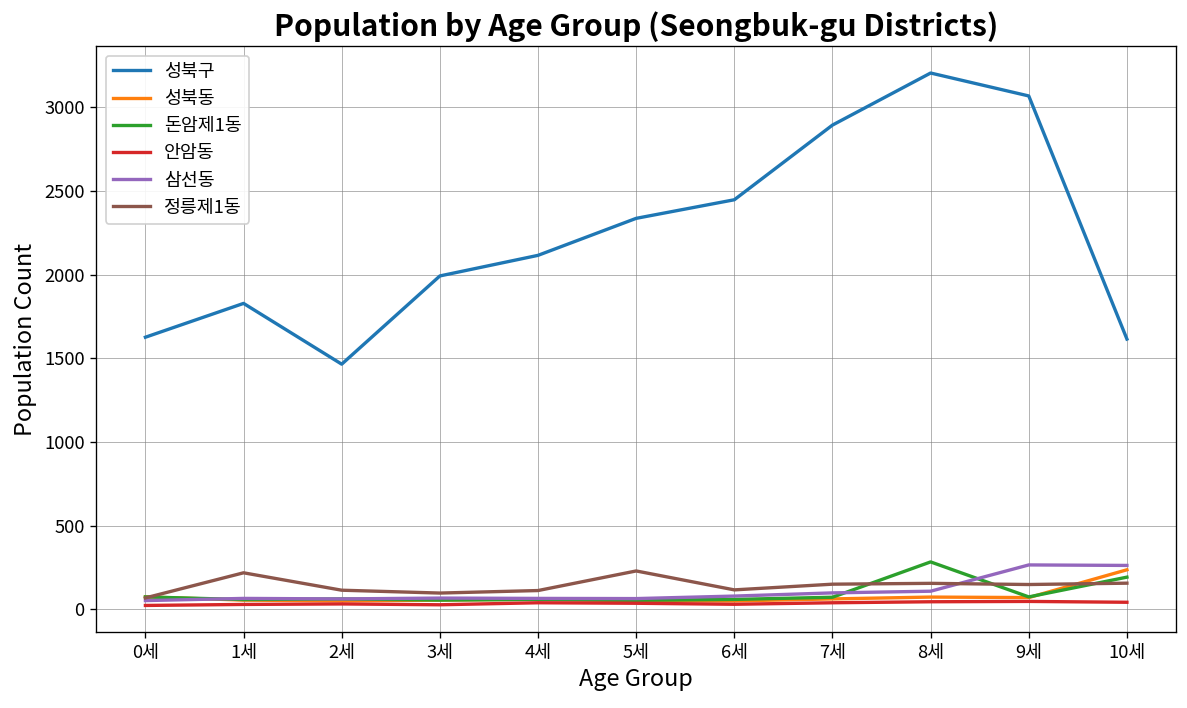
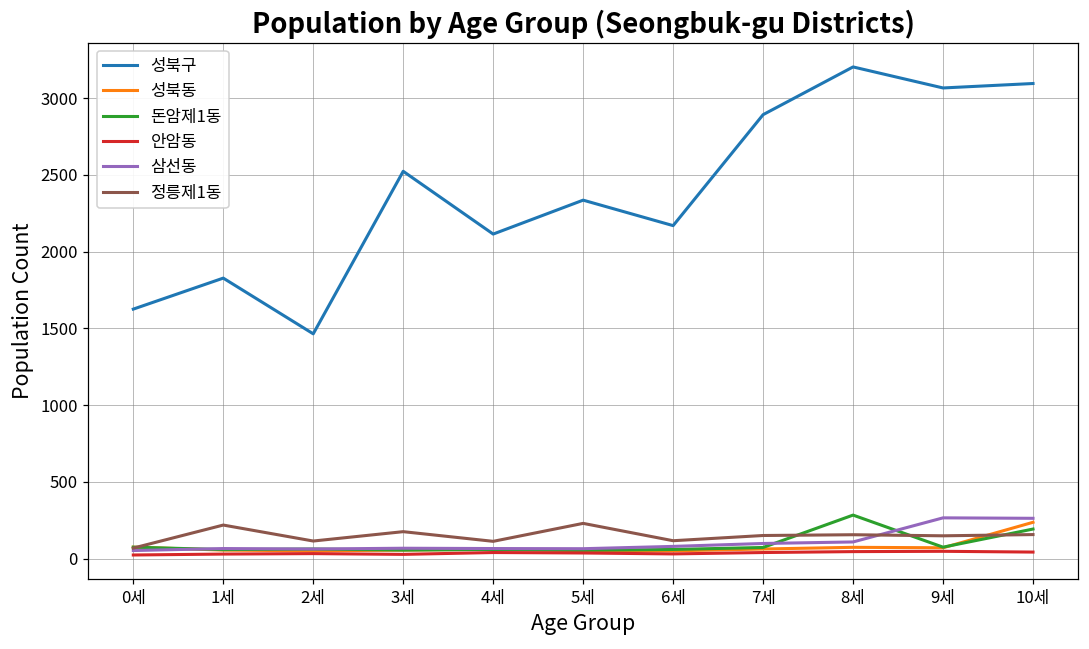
성북구, 3세: 1990 -> 2520
정릉제1동, 3세: 100 -> 180
성북구, 6세: 2450 -> 2170
성북구, 10세: 1620 -> 3100
